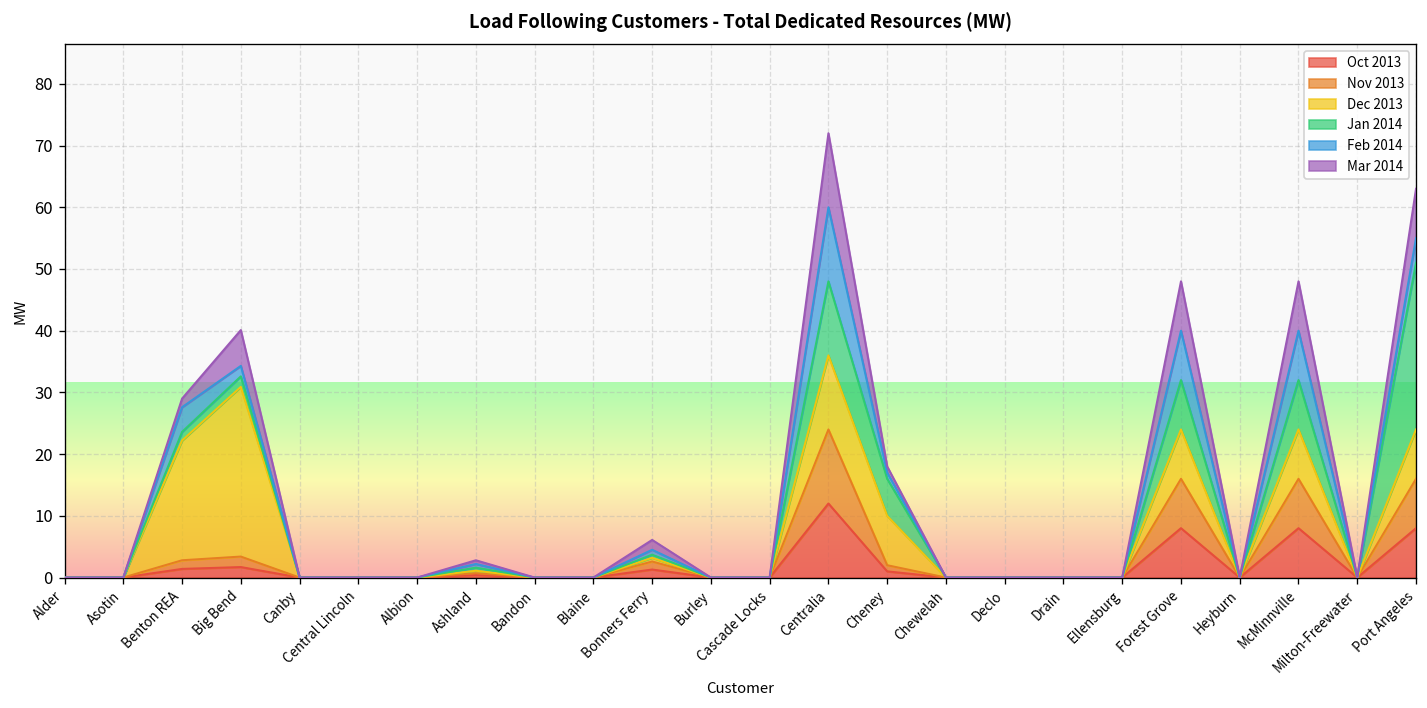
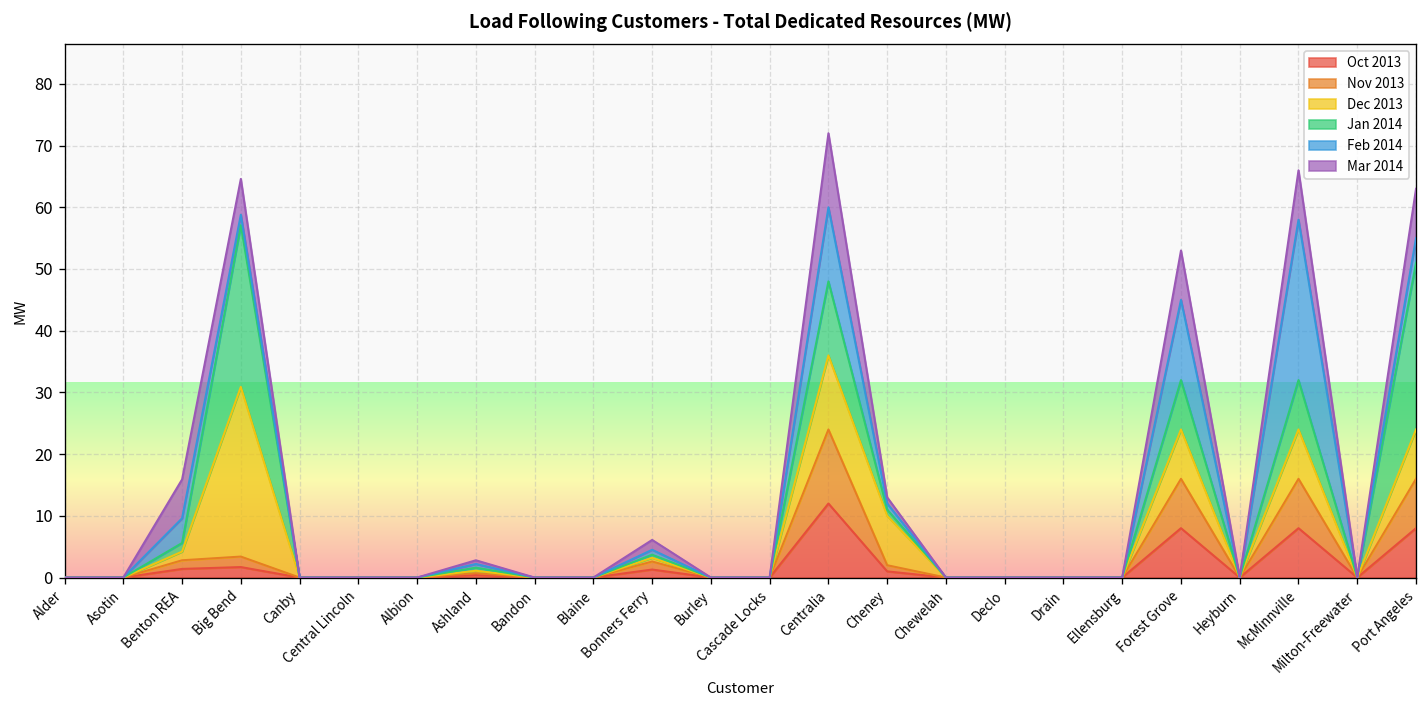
Dec 2013, Benton REA: 19 -> 1
Mar 2014, Benton REA: 1 -> 6
Jan 2014, Big Bend: 2 -> 26
Jan 2014, Cheney: 6 -> 1
Feb 2014, Forest Grove: 8 -> 13
Feb 2014, McMinnville: 8 -> 26
